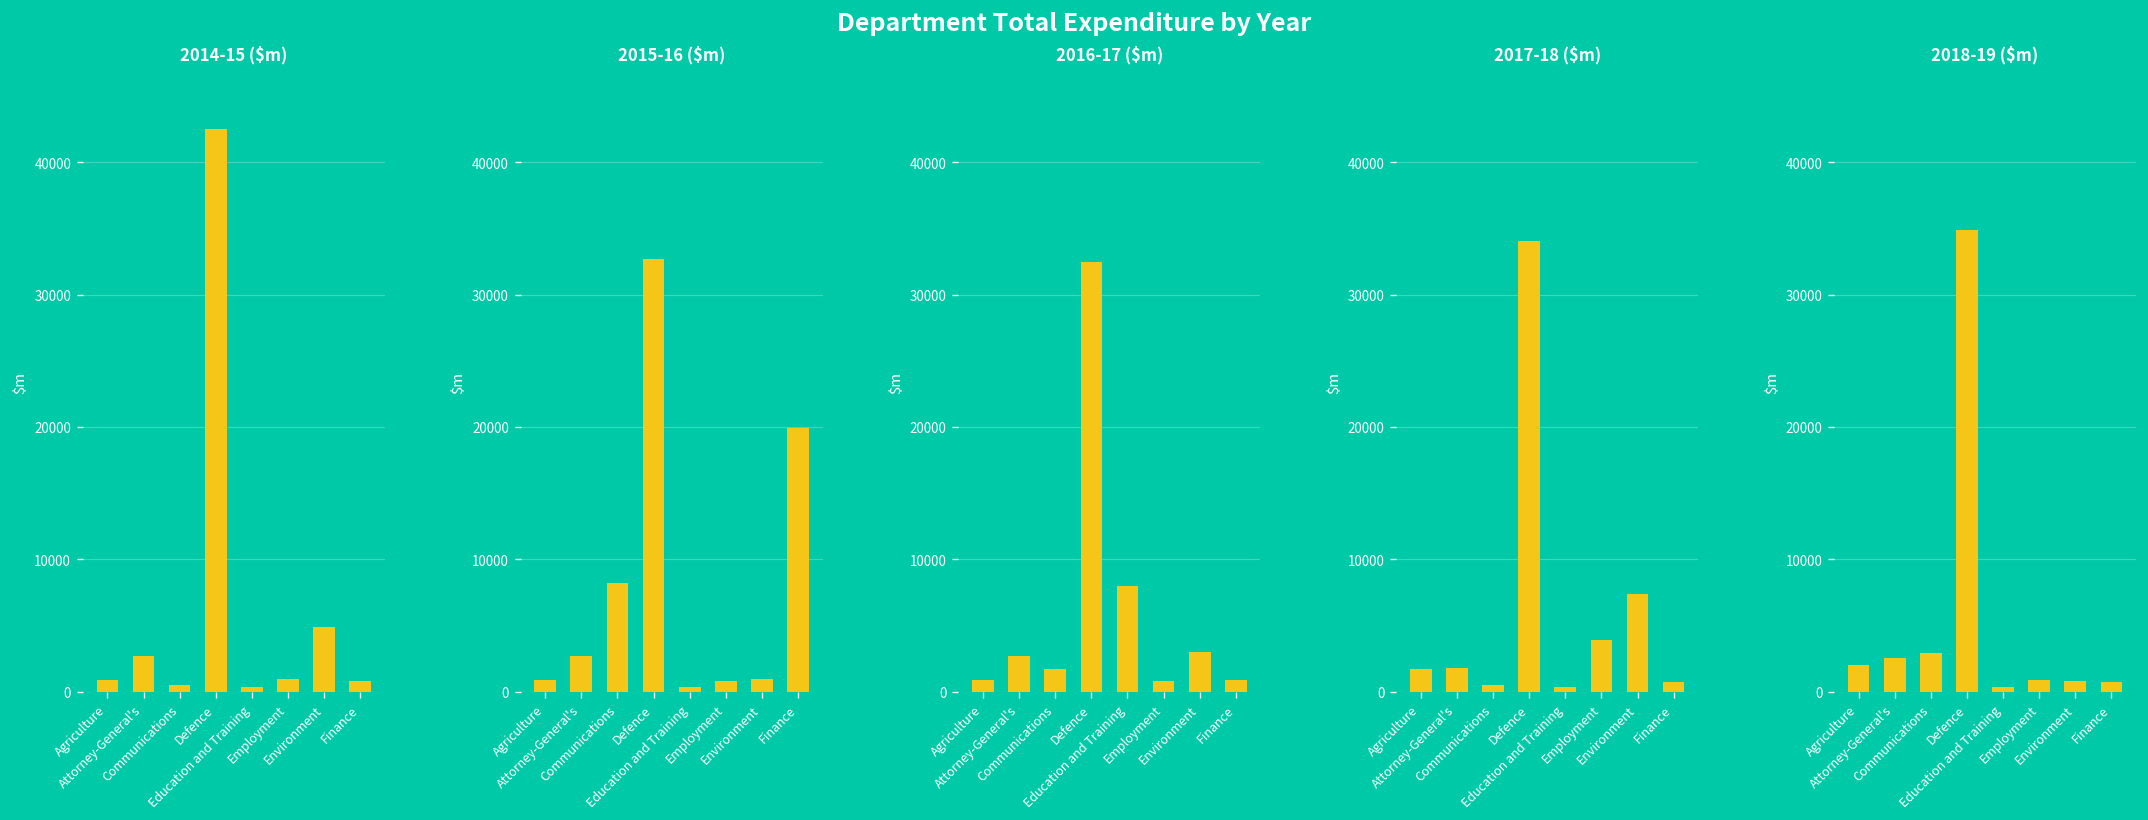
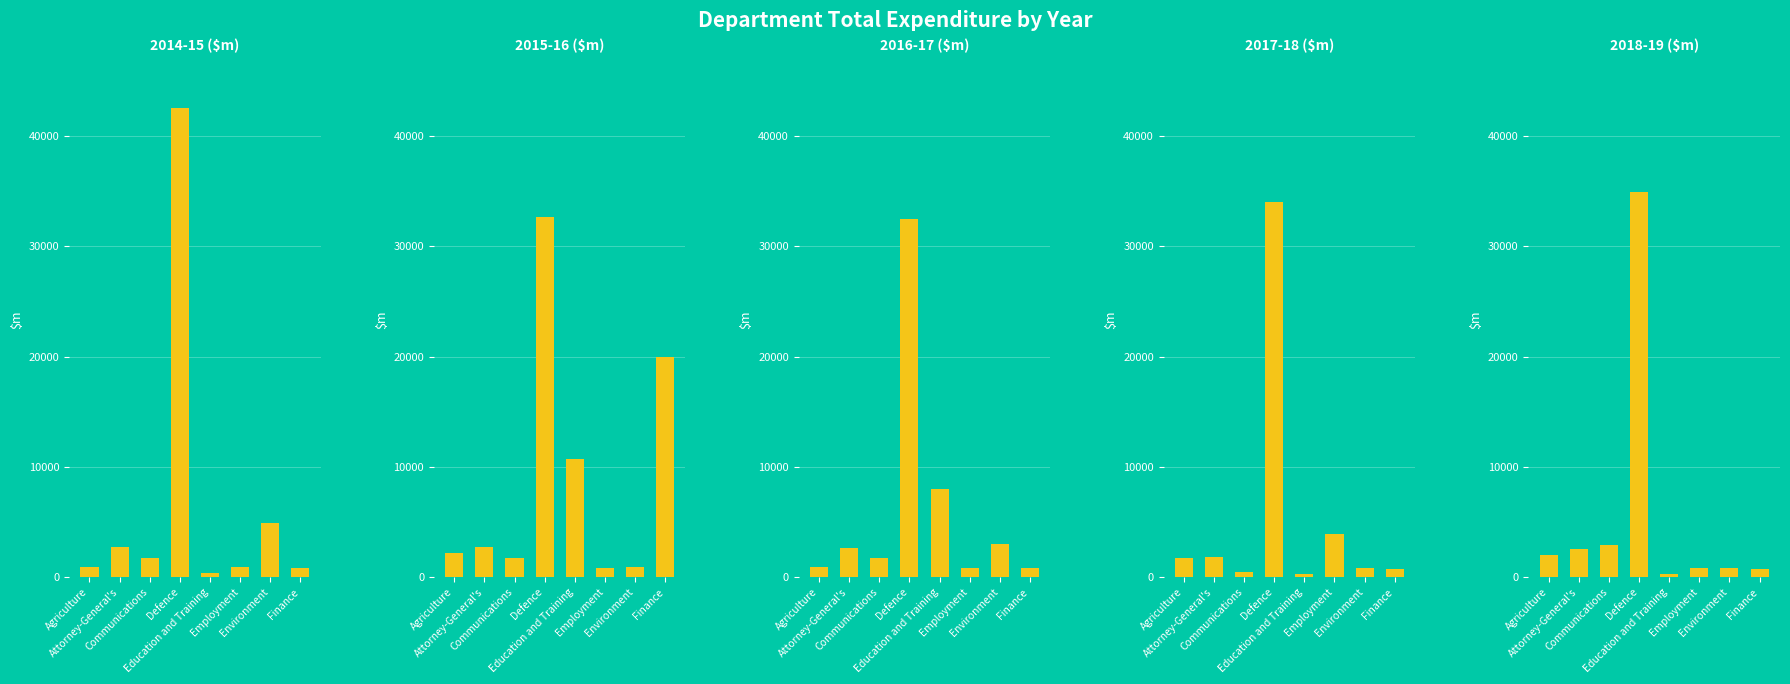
2014-15 ($m), Communications: 500 -> 1800
2015-16 ($m), Agriculture: 900 -> 2200
2015-16 ($m), Communications: 8200 -> 1800
2015-16 ($m), Education and Training: 300 -> 10700
2017-18 ($m), Environment: 7400 -> 900
